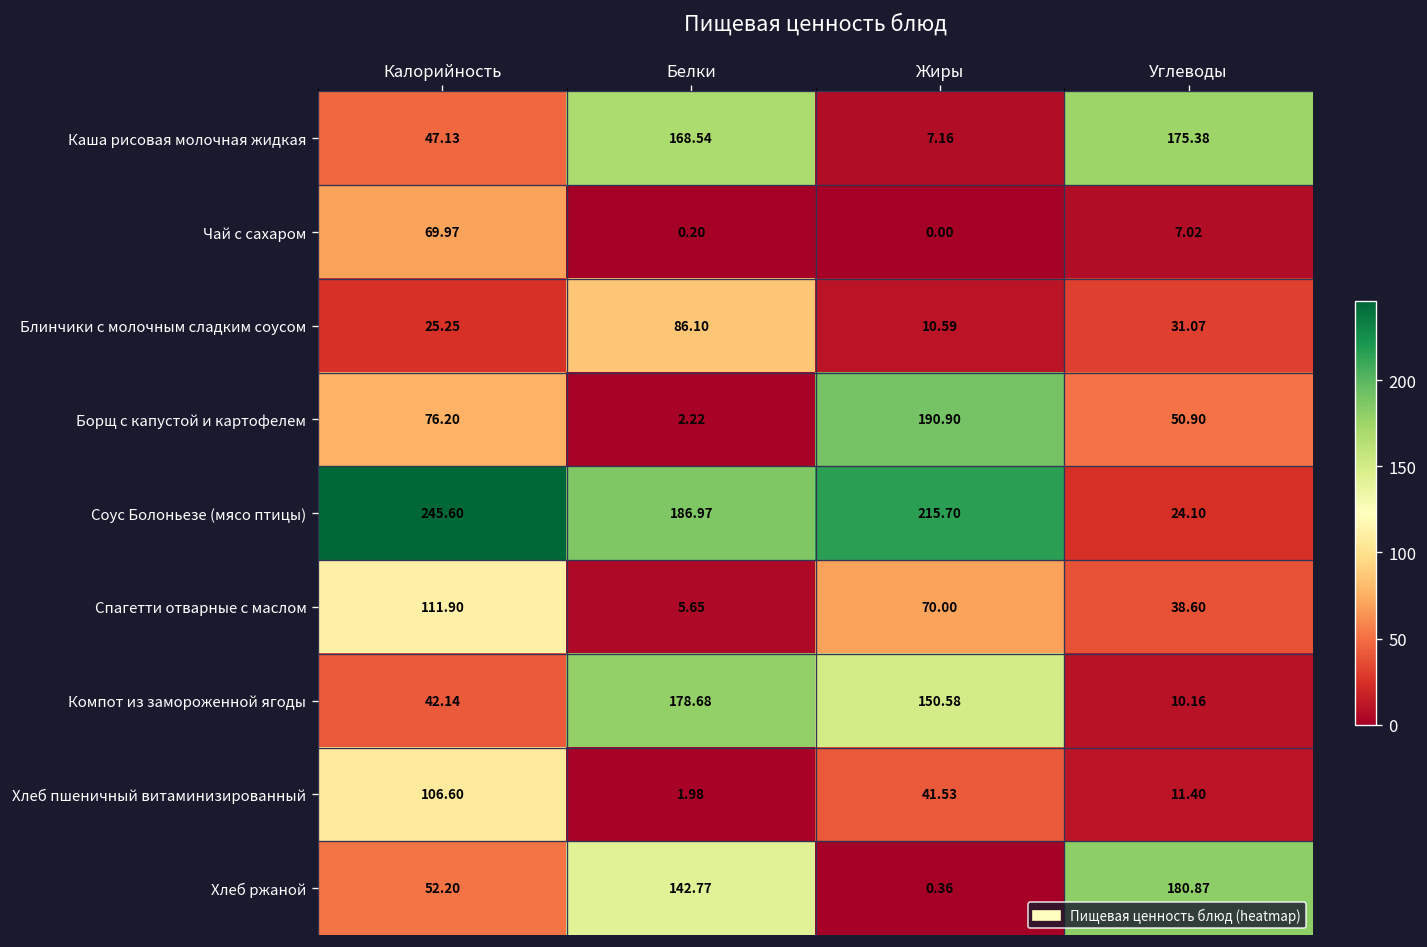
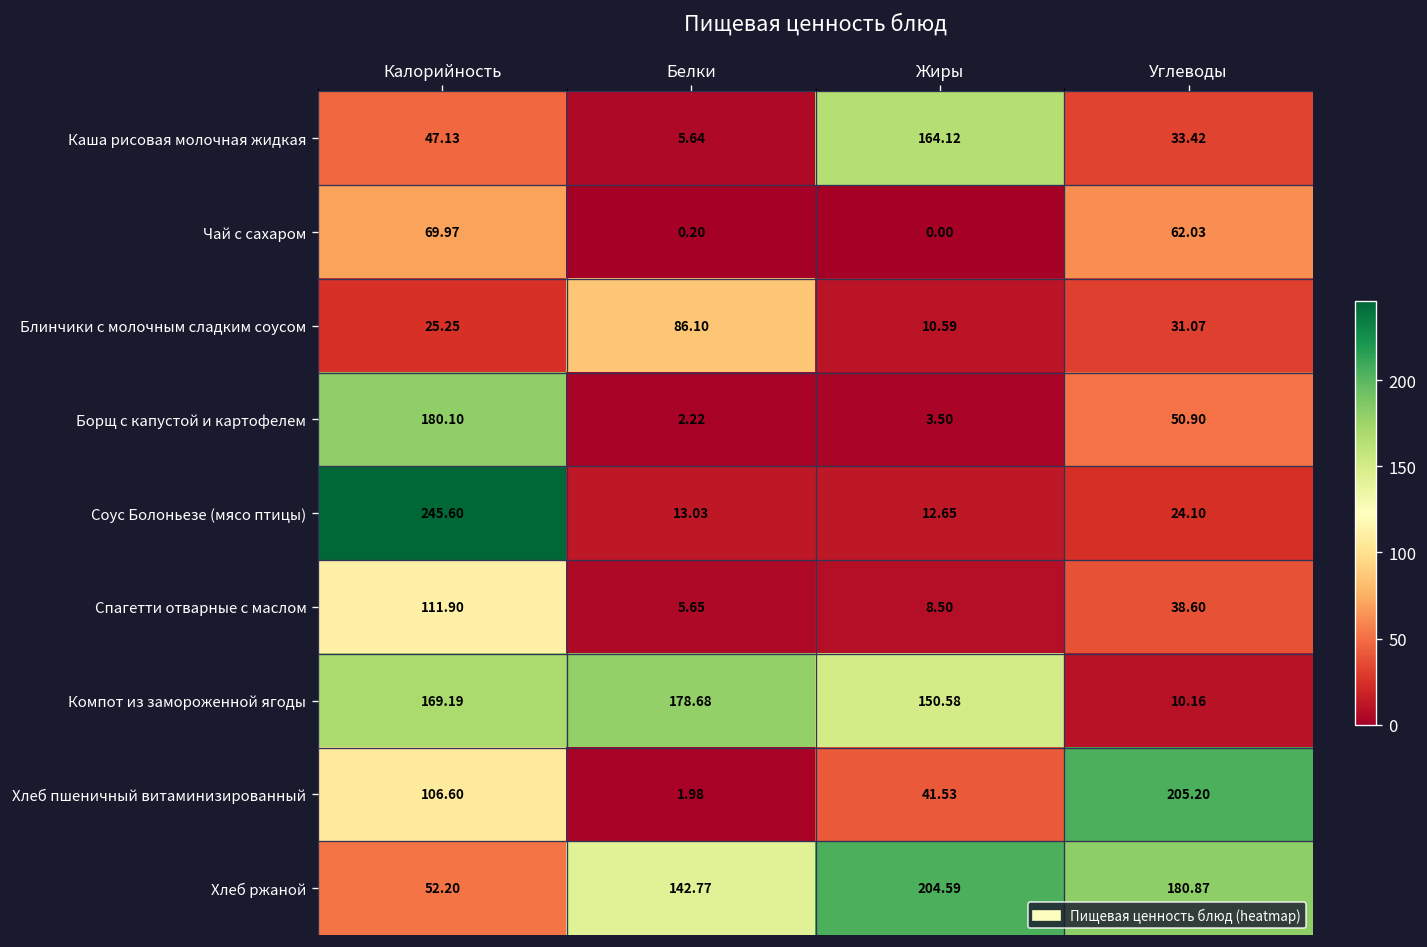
Каша рисовая молочная жидкая, Белки: 168.54 -> 5.64
Каша рисовая молочная жидкая, Жиры: 7.16 -> 164.12
Каша рисовая молочная жидкая, Углеводы: 175.38 -> 33.42
Чай с сахаром, Углеводы: 7.02 -> 62.03
Борщ с капустой и картофелем, Калорийность: 76.20 -> 180.10
Борщ с капустой и картофелем, Жиры: 190.90 -> 3.50
Соус Болоньезе (мясо птицы), Белки: 186.97 -> 13.03
Соус Болоньезе (мясо птицы), Жиры: 215.70 -> 12.65
Спагетти отварные с маслом, Жиры: 70.00 -> 8.50
Компот из замороженной ягоды, Калорийность: 42.14 -> 169.19
Хлеб пшеничный витаминизированный, Углеводы: 11.40 -> 205.20
Хлеб ржаной, Жиры: 0.36 -> 204.59
